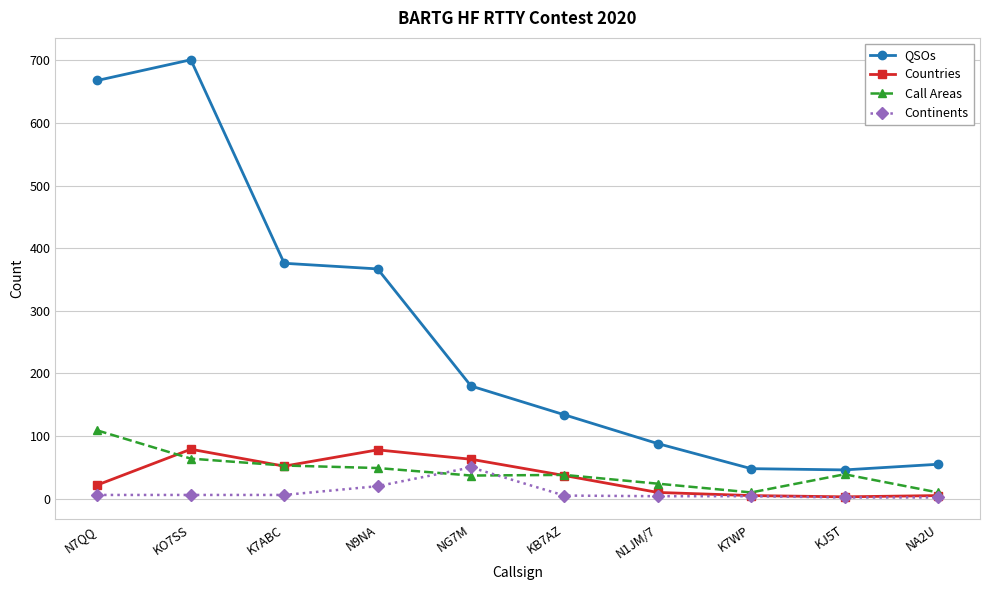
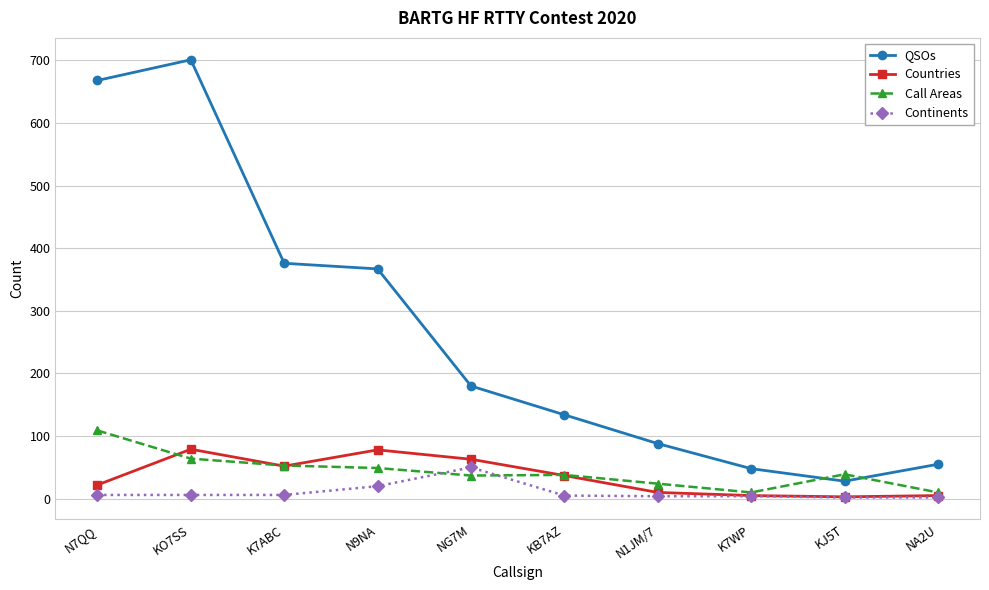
QSOs, KJ5T: 50 -> 30
